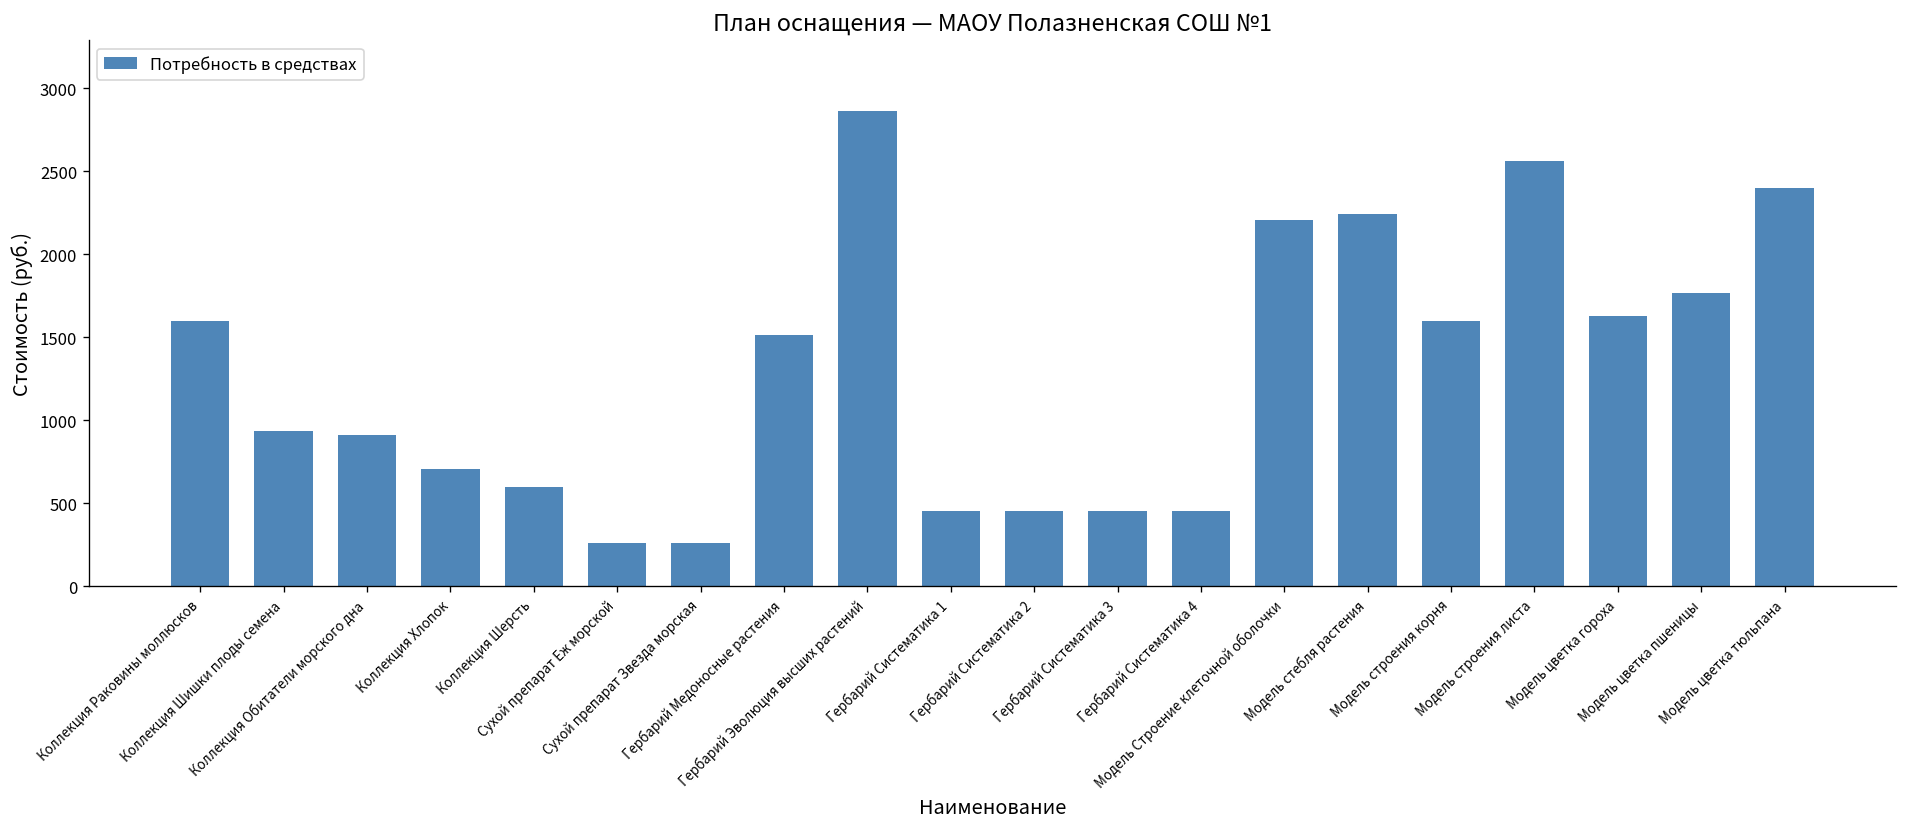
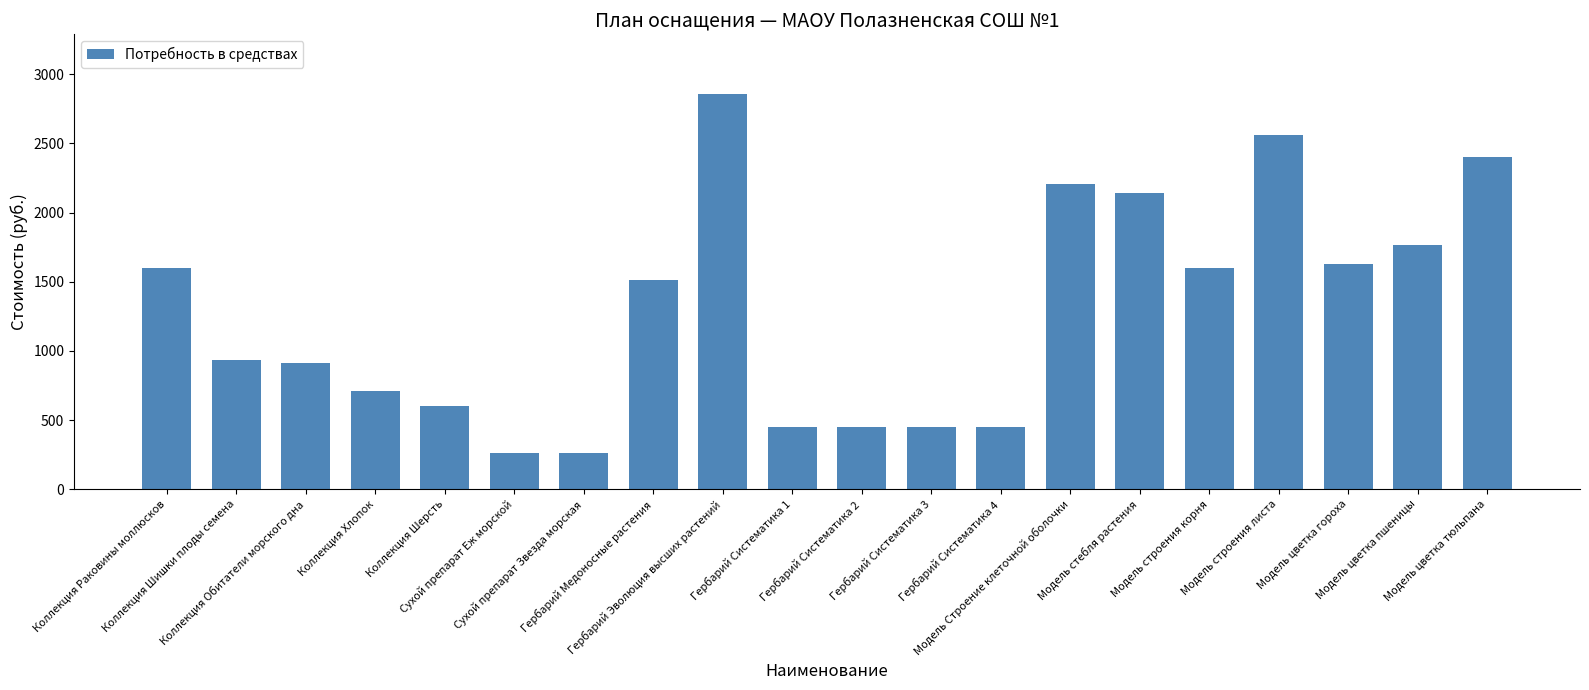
Модель стебля растения: 2240 -> 2140
